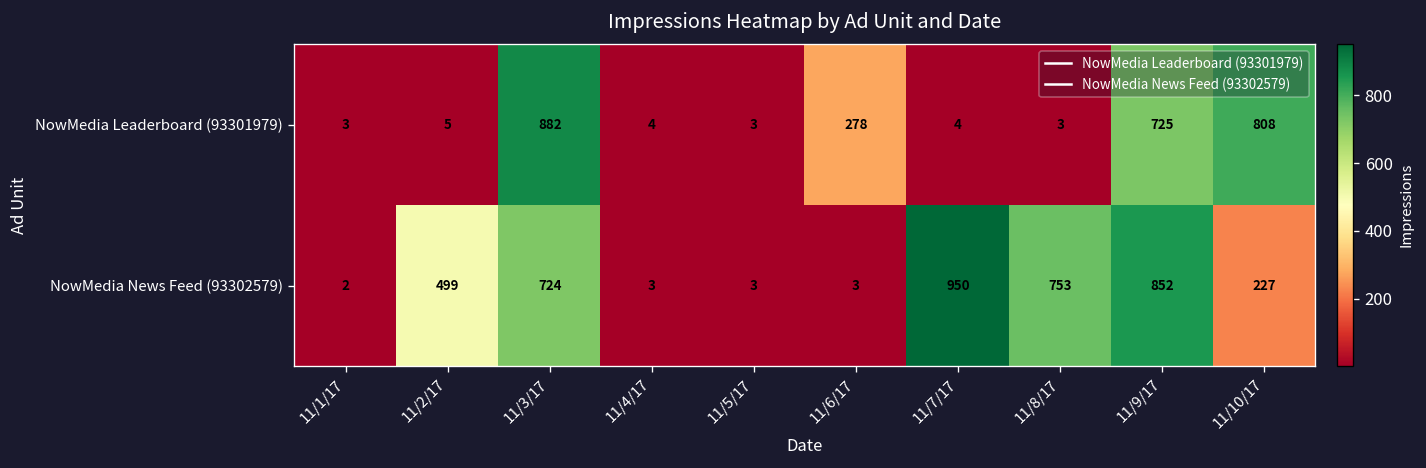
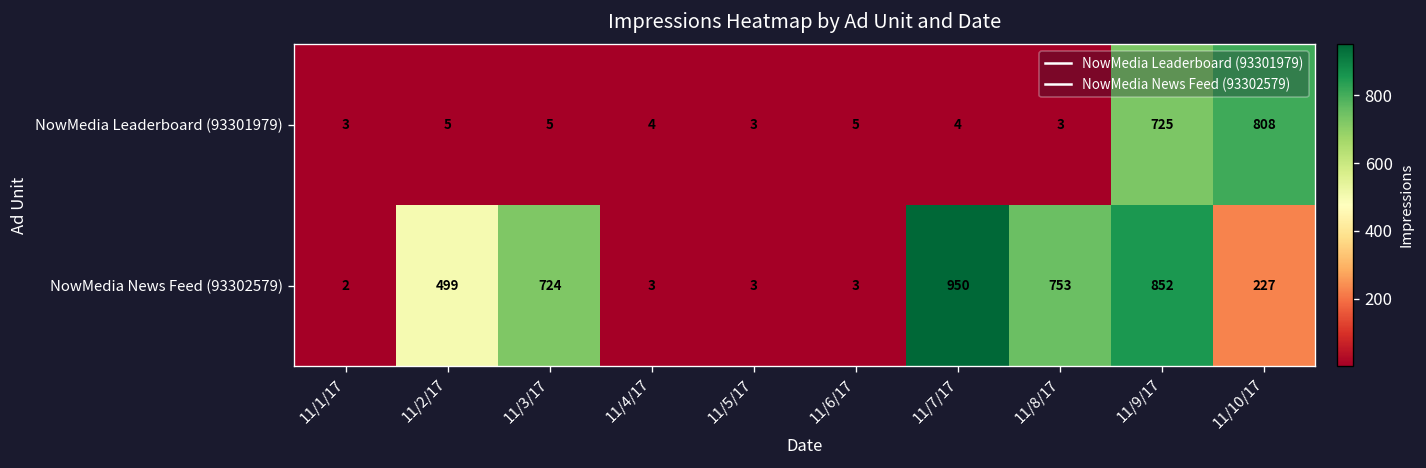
NowMedia Leaderboard (93301979), 11/3/17: 882 -> 5
NowMedia Leaderboard (93301979), 11/6/17: 278 -> 5
